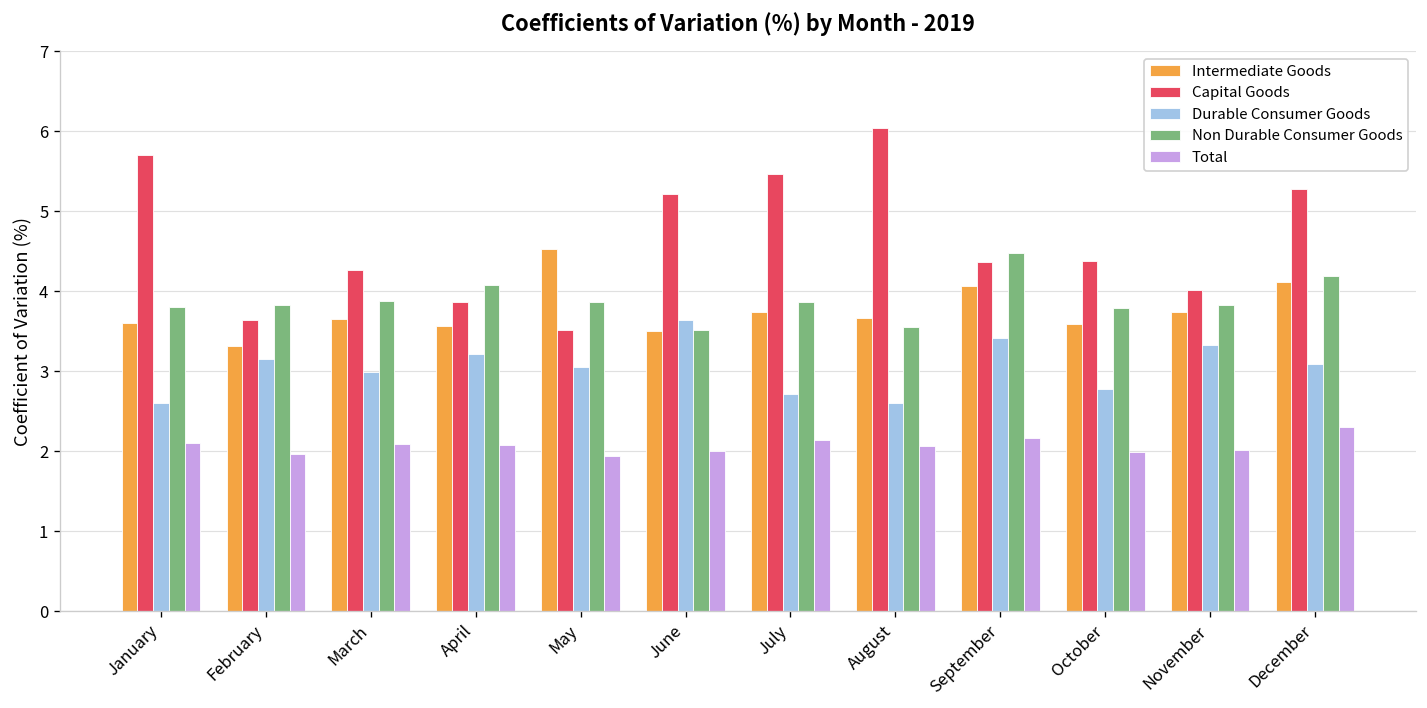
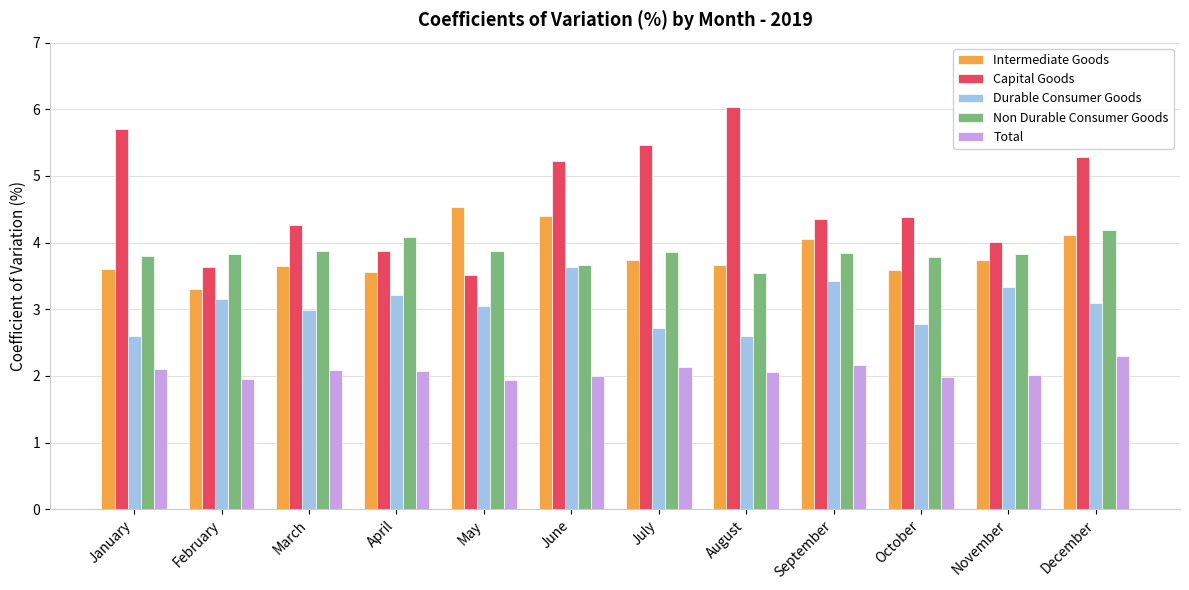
Intermediate Goods, June: 3.5 -> 4.4
Non Durable Consumer Goods, June: 3.5 -> 3.7
Non Durable Consumer Goods, September: 4.5 -> 3.9
